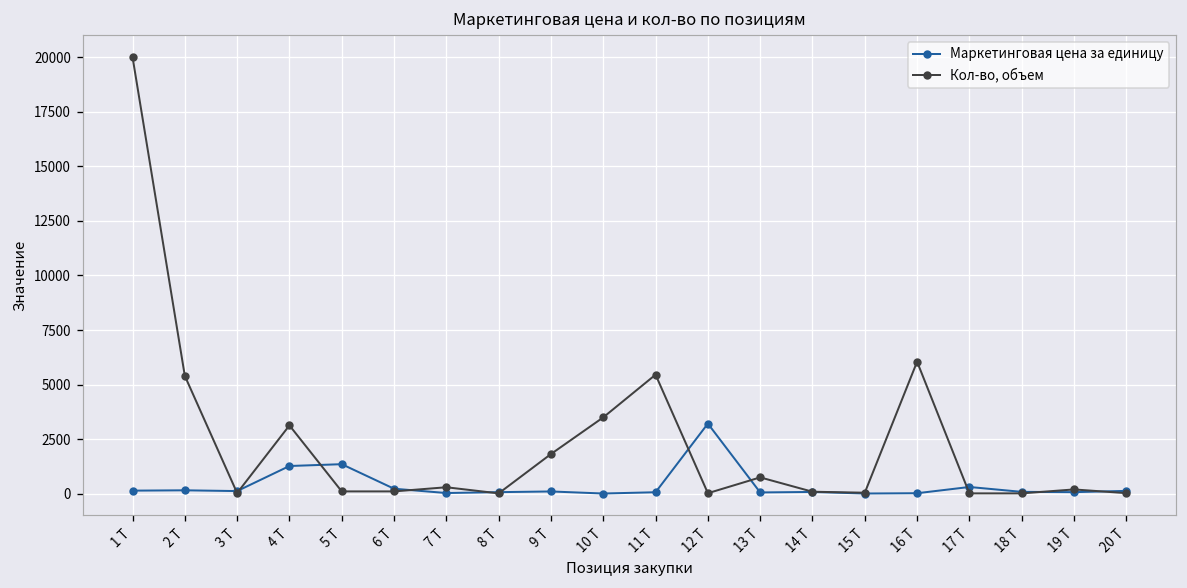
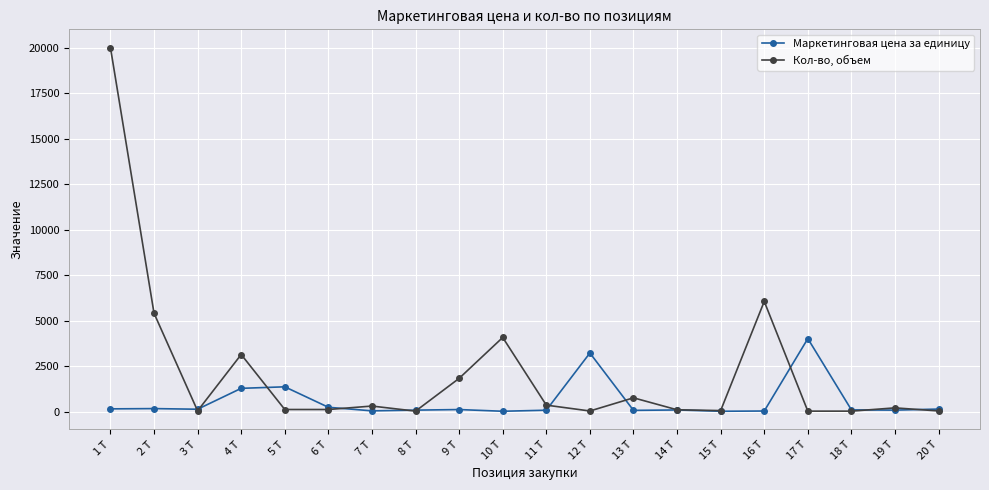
Кол-во, объем, 10 Т: 3500 -> 4100
Кол-во, объем, 11 Т: 5500 -> 400
Маркетинговая цена за единицу, 17 Т: 300 -> 4000
